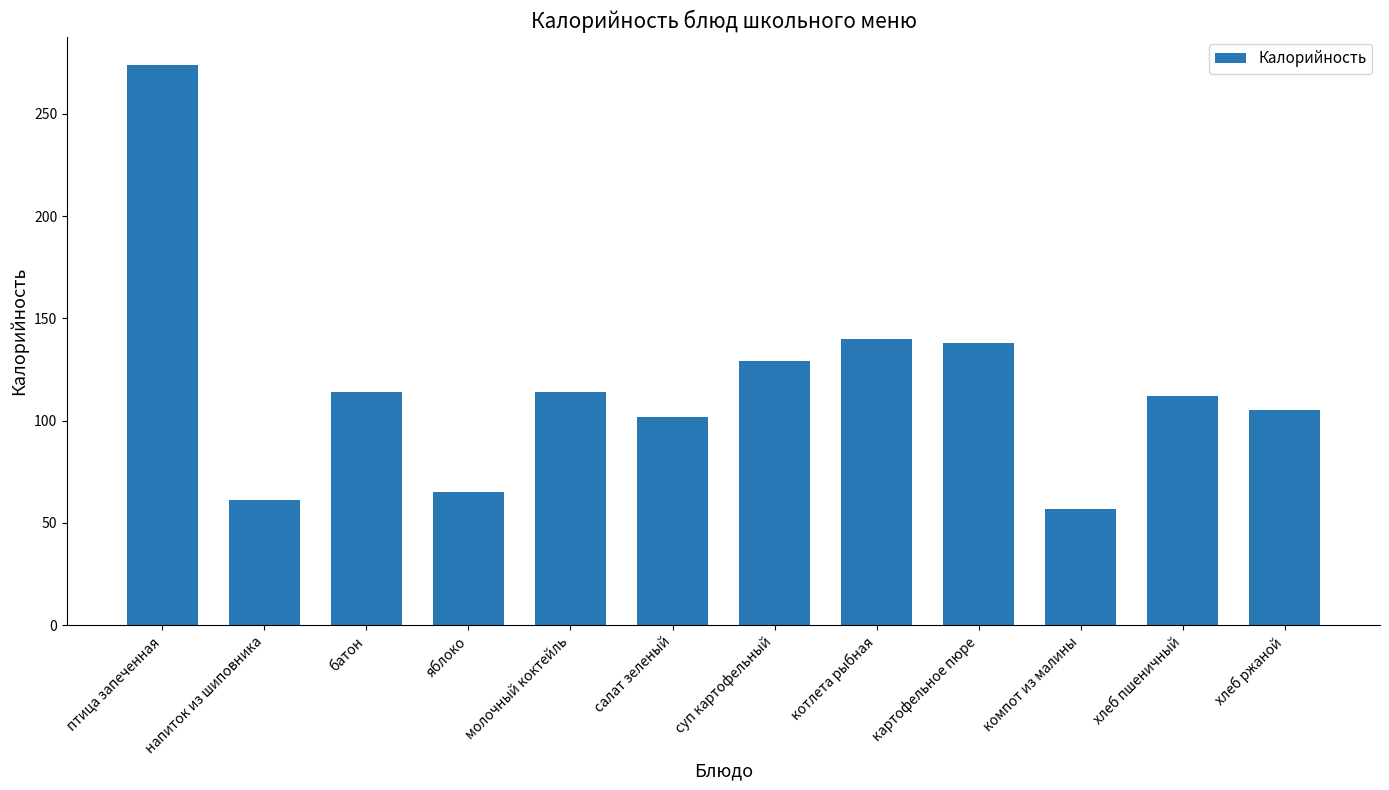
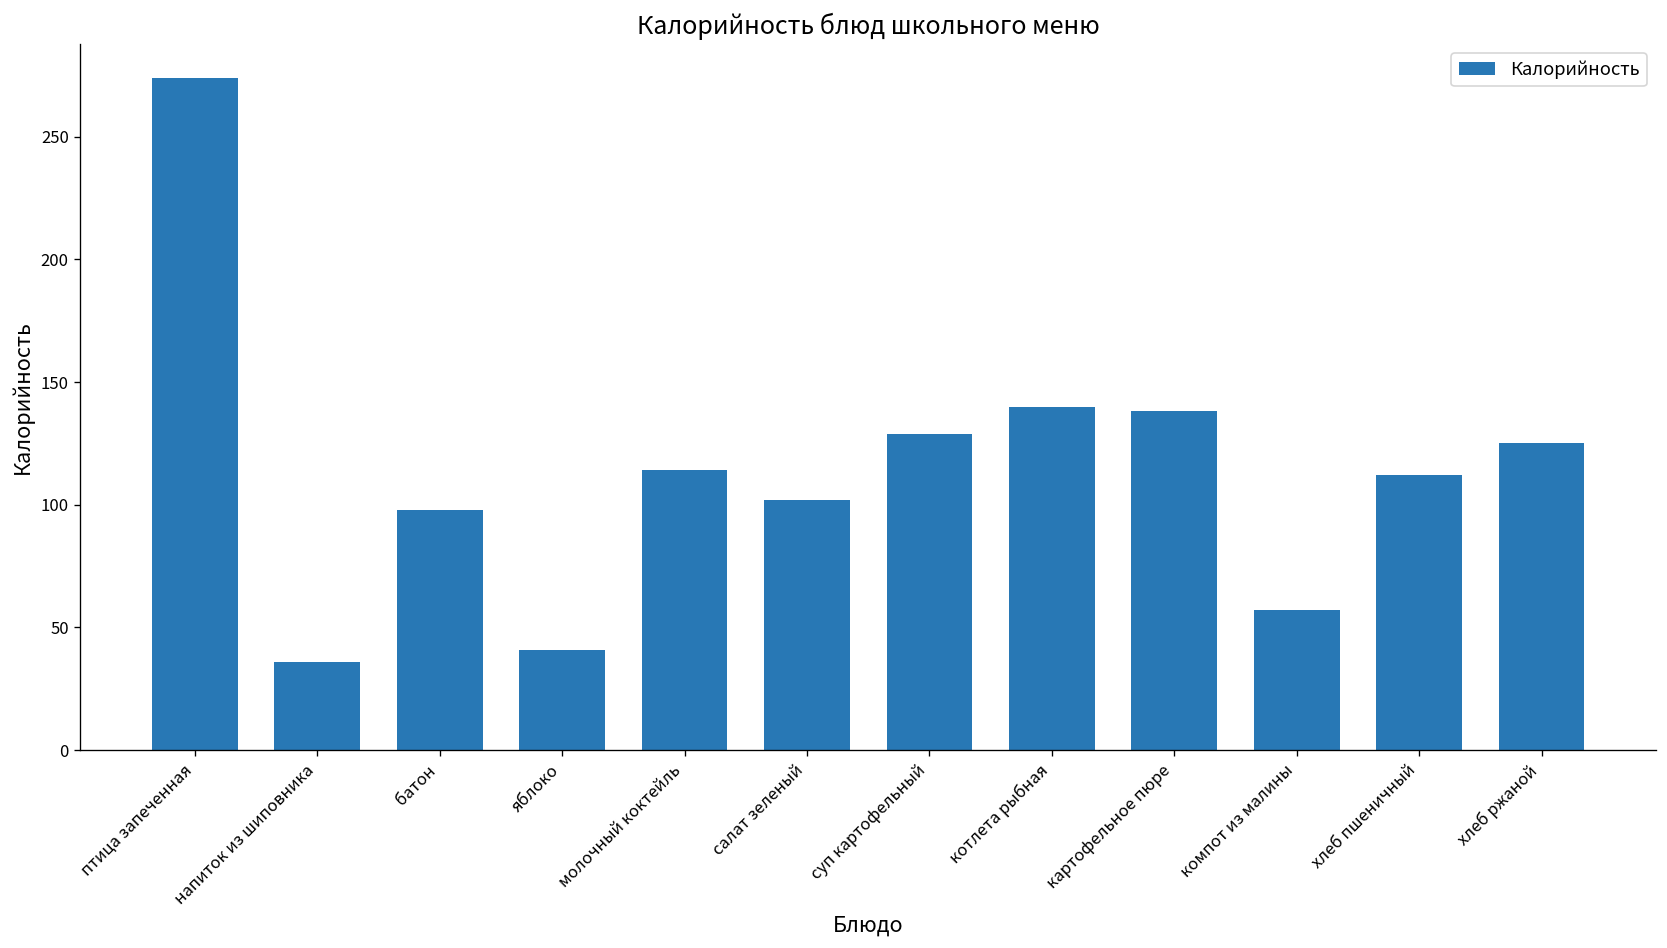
напиток из шиповника: 61 -> 36
батон: 114 -> 98
яблоко: 65 -> 41
хлеб ржаной: 105 -> 125
